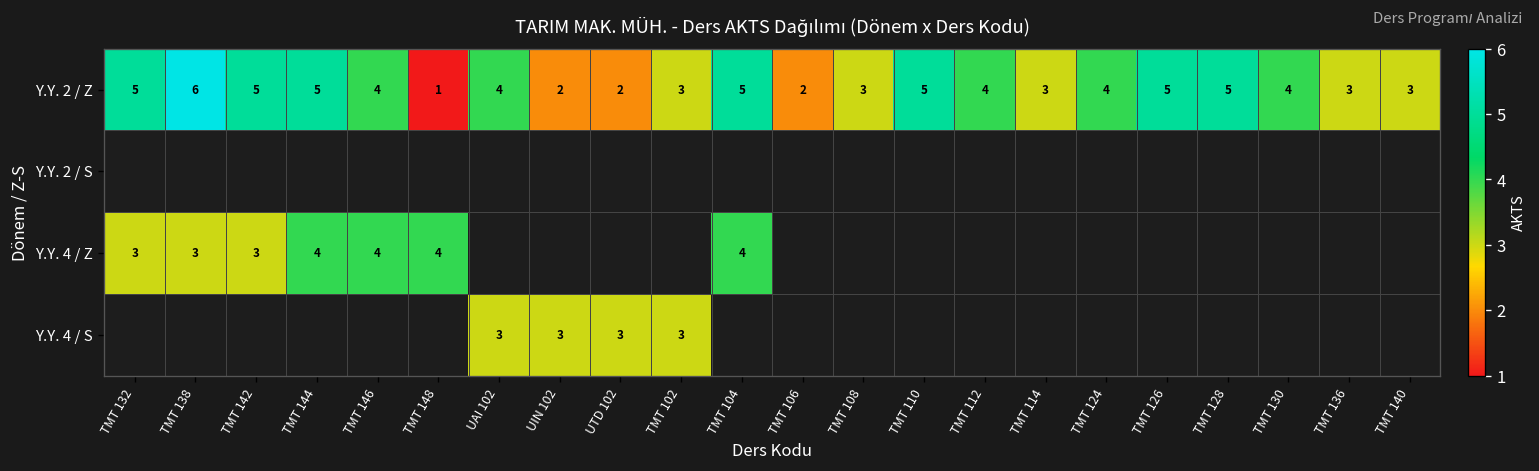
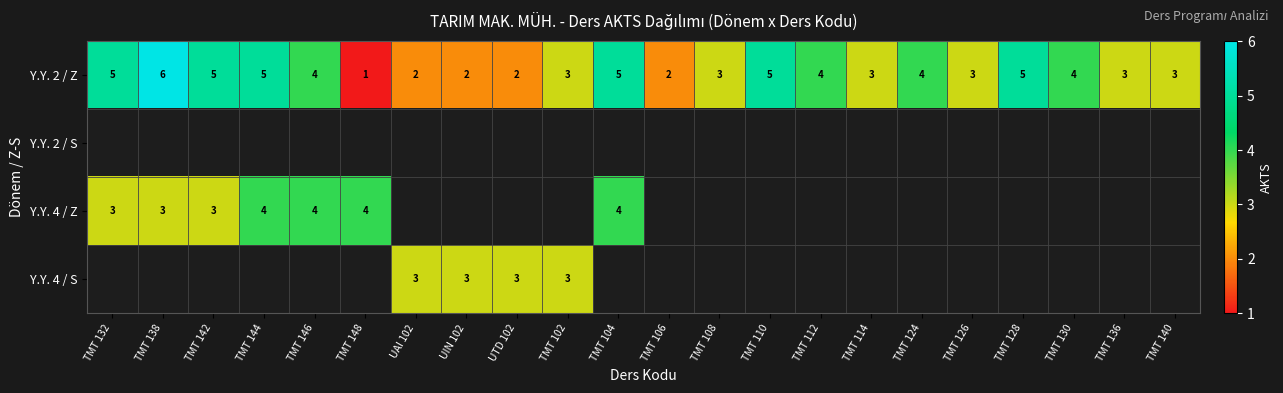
Y.Y. 2 / Z, UAI 102: 4 -> 2
Y.Y. 2 / Z, TMT 126: 5 -> 3
